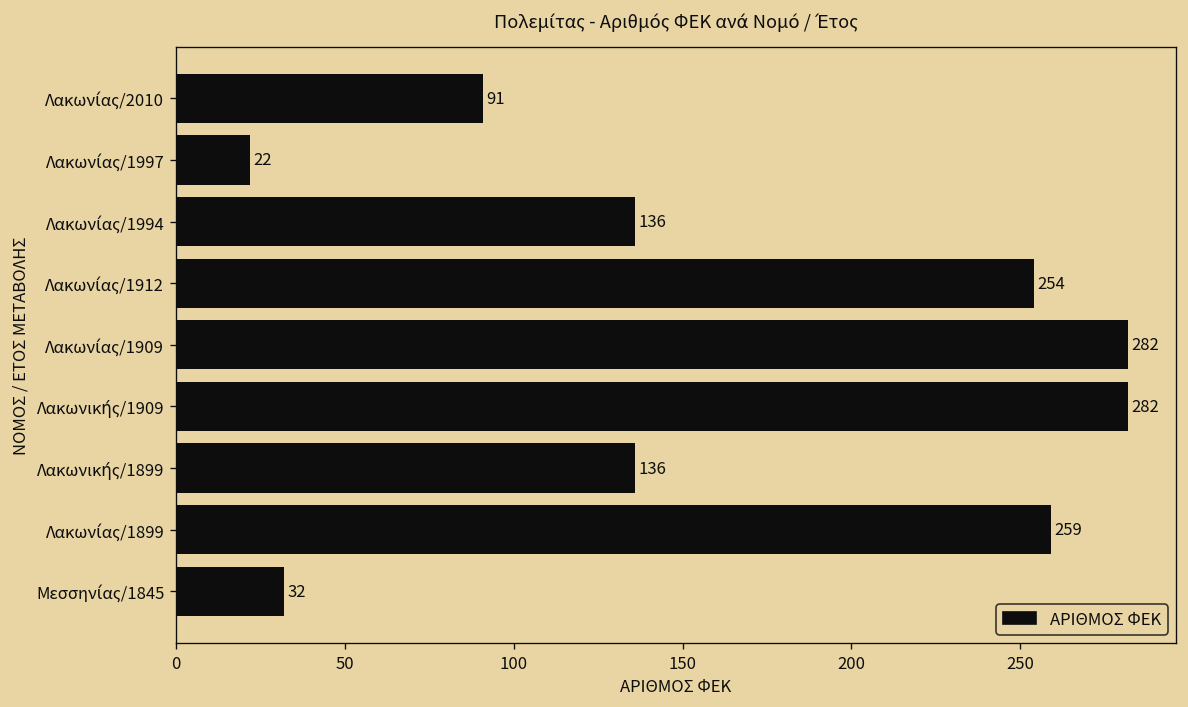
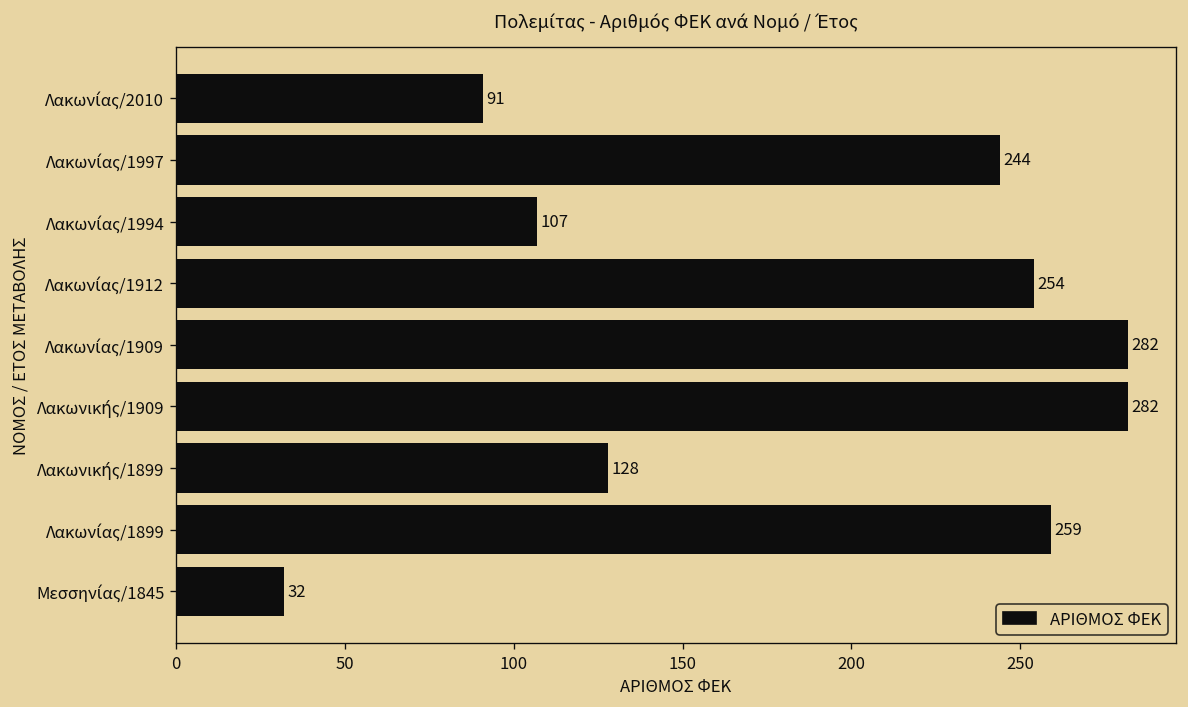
Λακωνίας/1997: 22 -> 244
Λακωνίας/1994: 136 -> 107
Λακωνικής/1899: 136 -> 128
